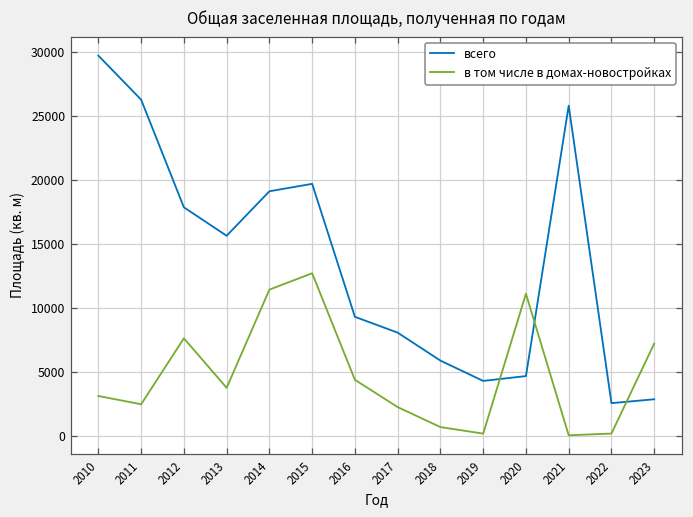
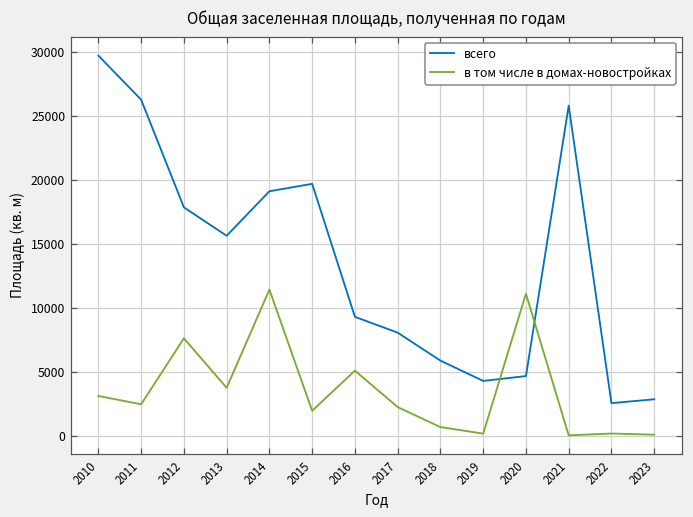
в том числе в домах-новостройках, 2015: 12700 -> 2000
в том числе в домах-новостройках, 2016: 4400 -> 5100
в том числе в домах-новостройках, 2023: 7200 -> 100
